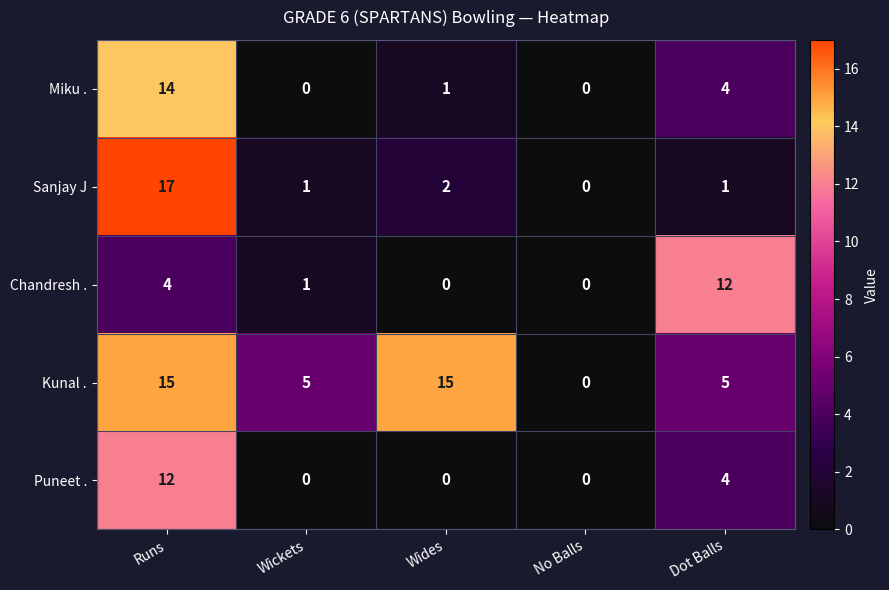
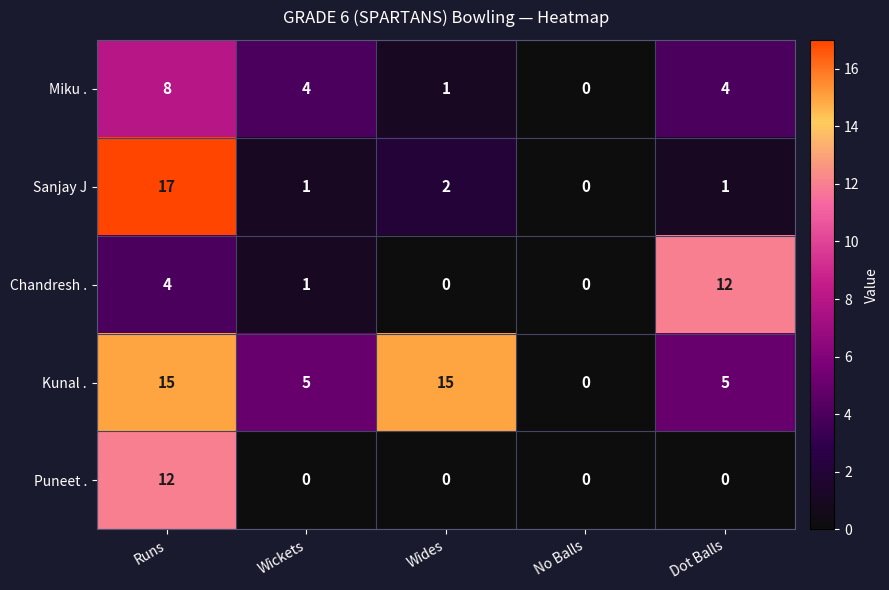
Miku ., Runs: 14 -> 8
Miku ., Wickets: 0 -> 4
Puneet ., Dot Balls: 4 -> 0
